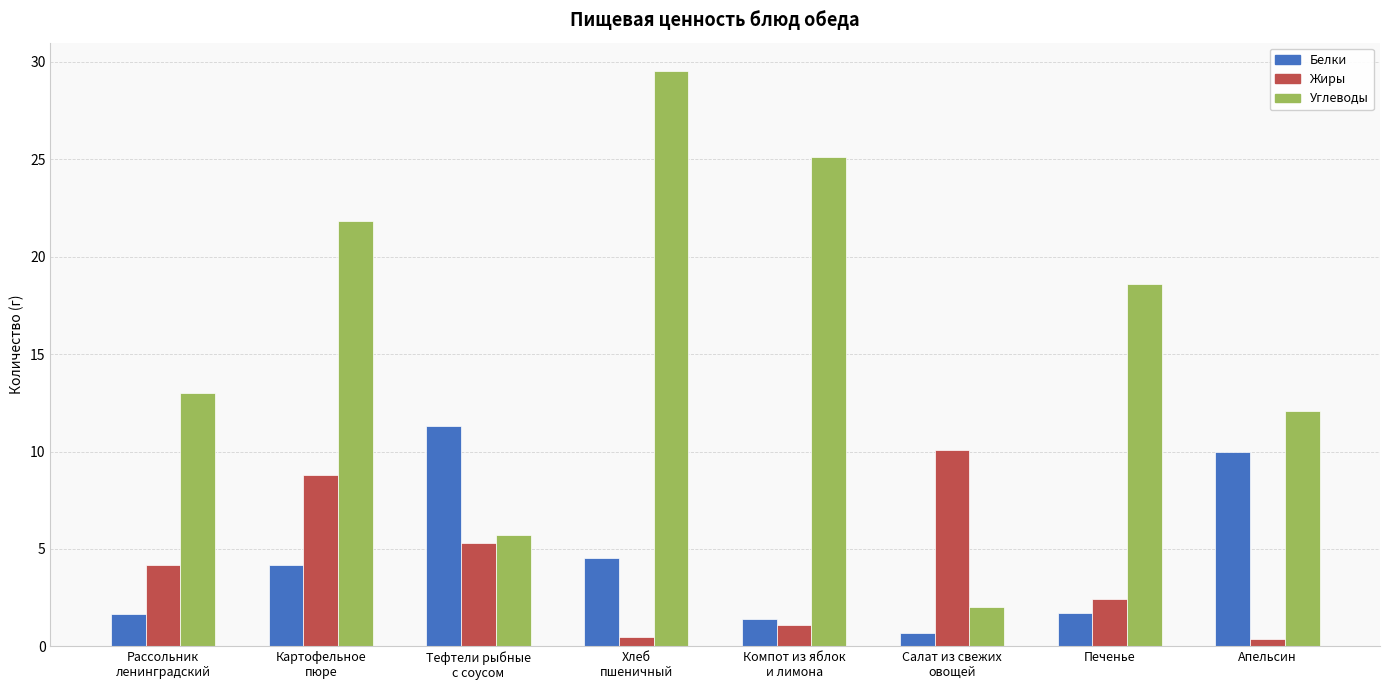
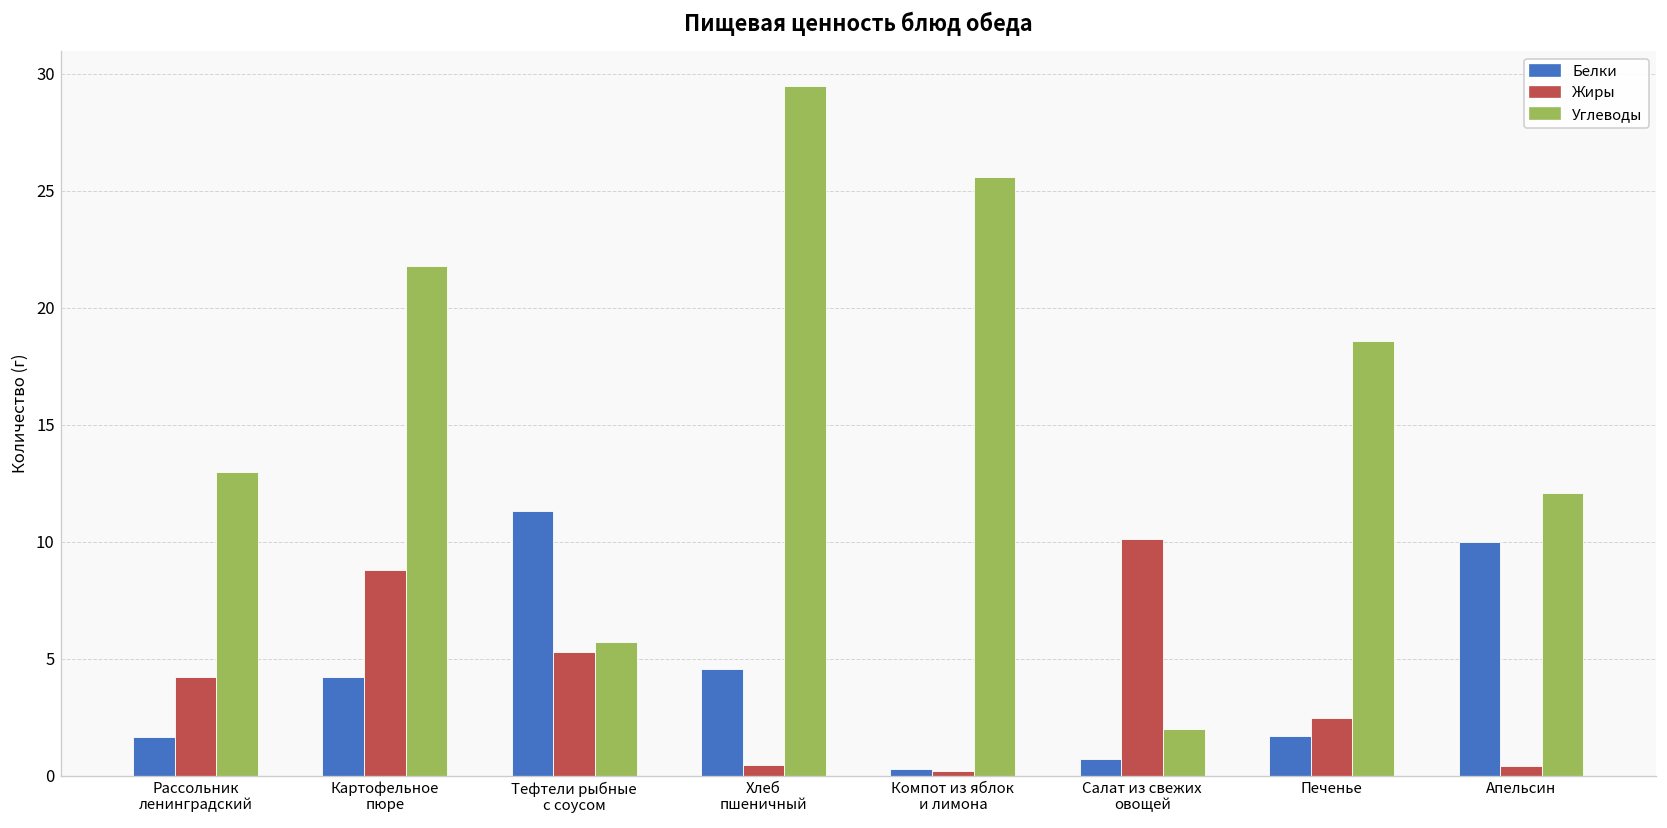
Белки, Компот из яблок и лимона: 1.4 -> 0.3
Жиры, Компот из яблок и лимона: 1.1 -> 0.2
Углеводы, Компот из яблок и лимона: 25.1 -> 25.6
